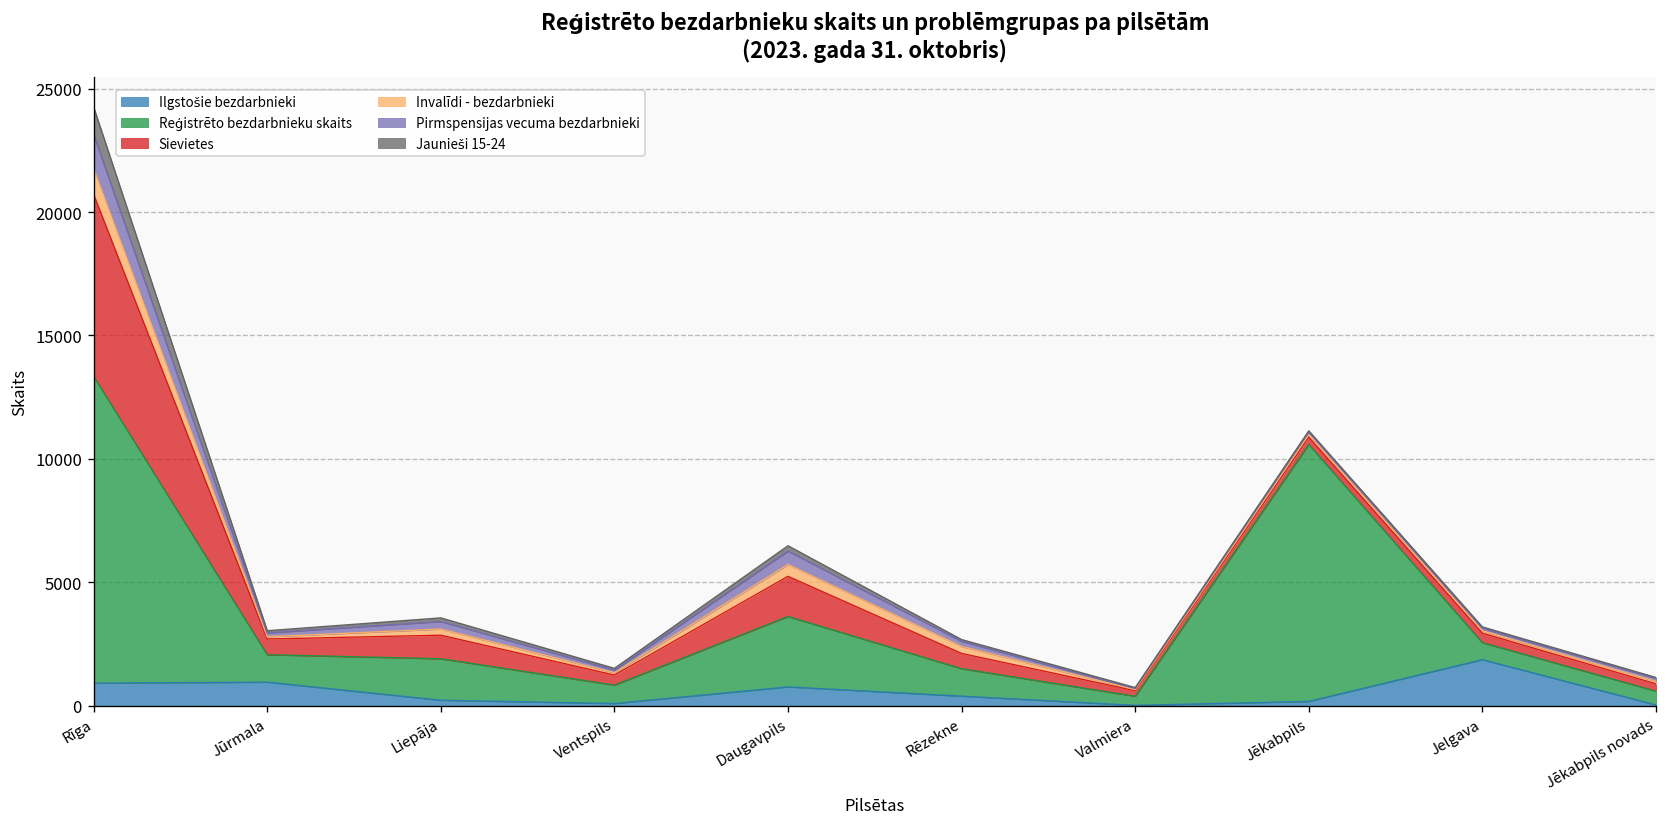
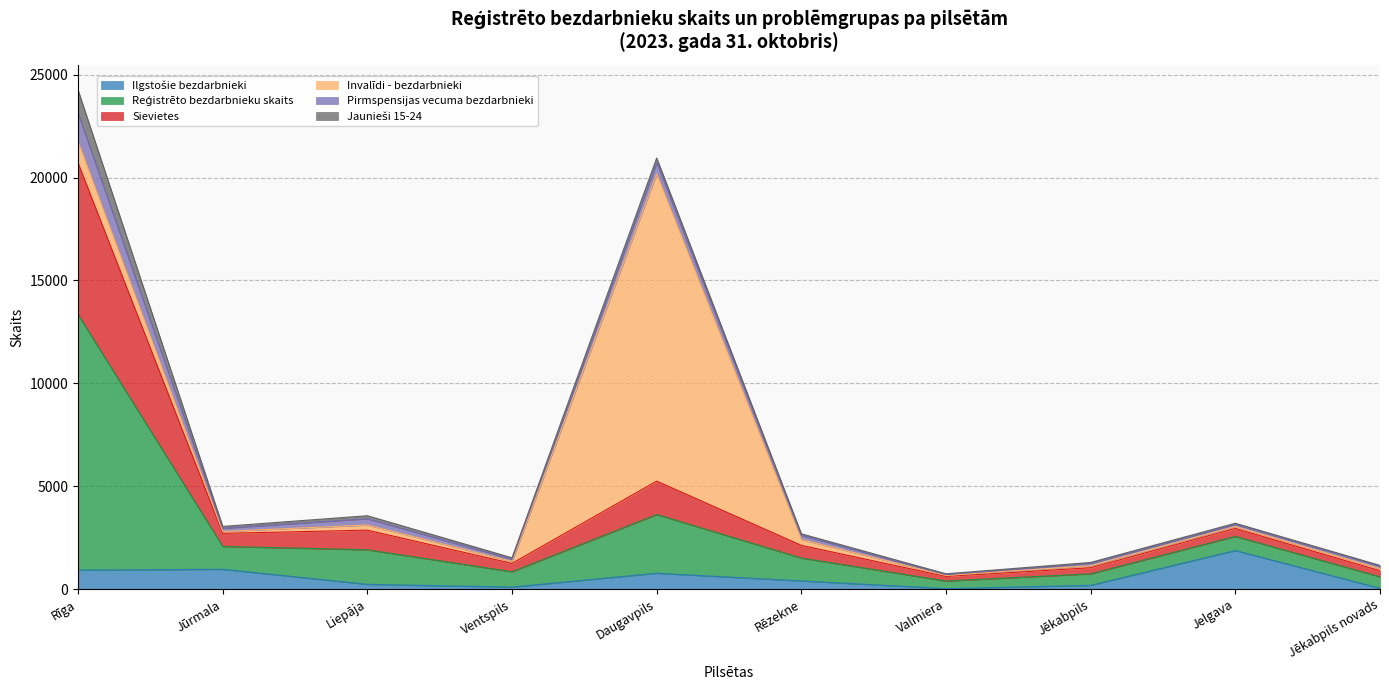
Invalīdi - bezdarbnieki, Daugavpils: 500 -> 14900
Reģistrēto bezdarbnieku skaits, Jēkabpils: 10400 -> 600
